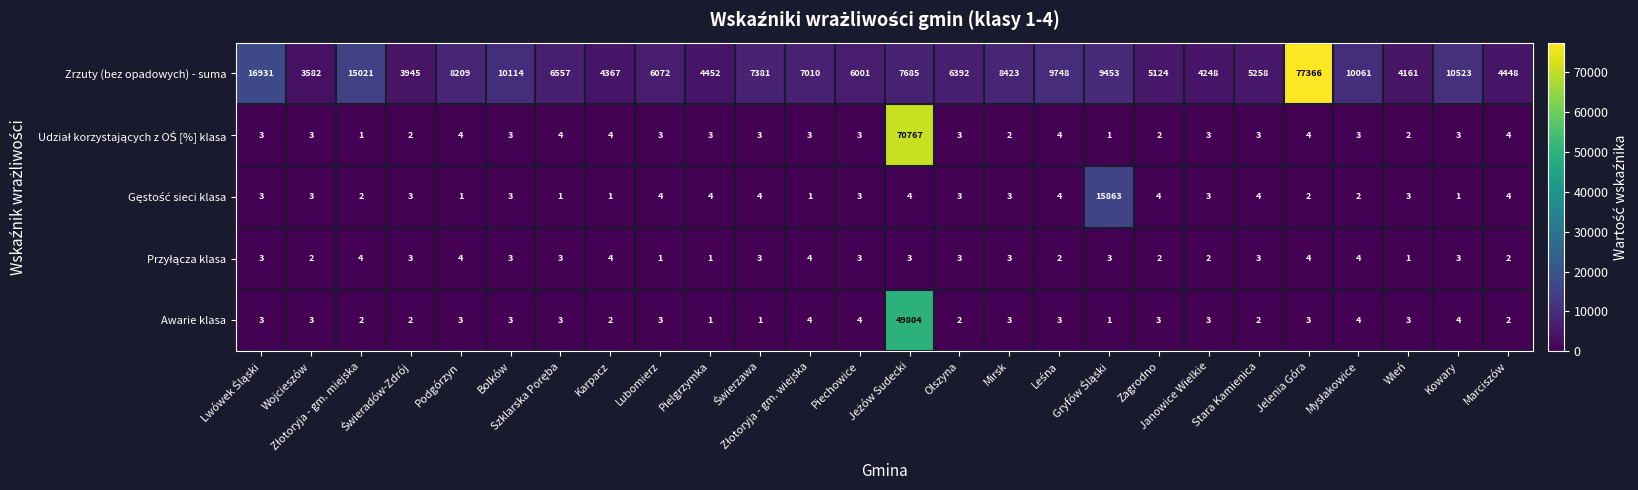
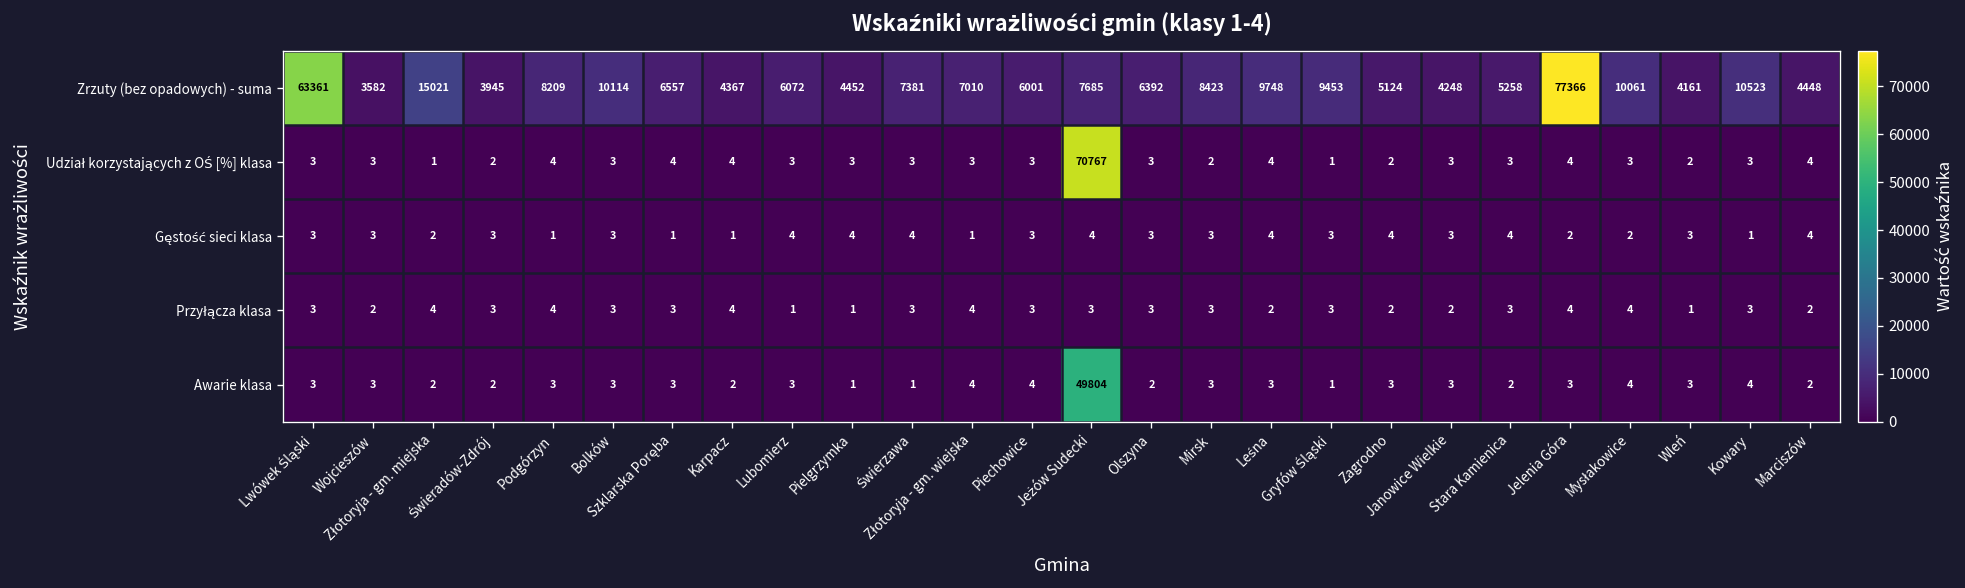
Zrzuty (bez opadowych) - suma, Lwówek Śląski: 16931 -> 63361
Gęstość sieci klasa, Gryfów Śląski: 15863 -> 3
